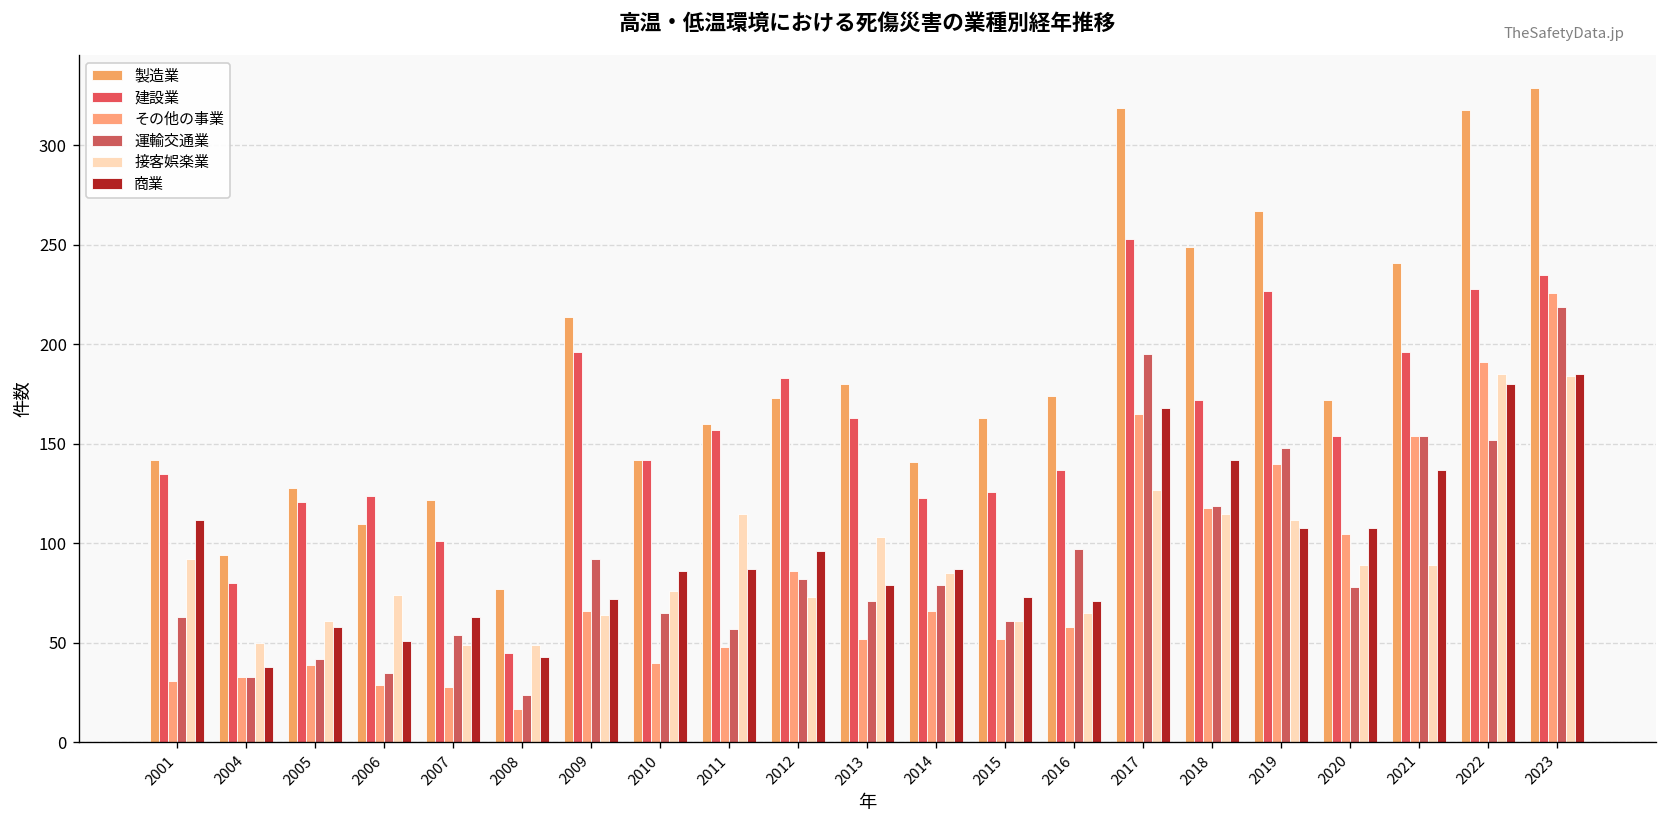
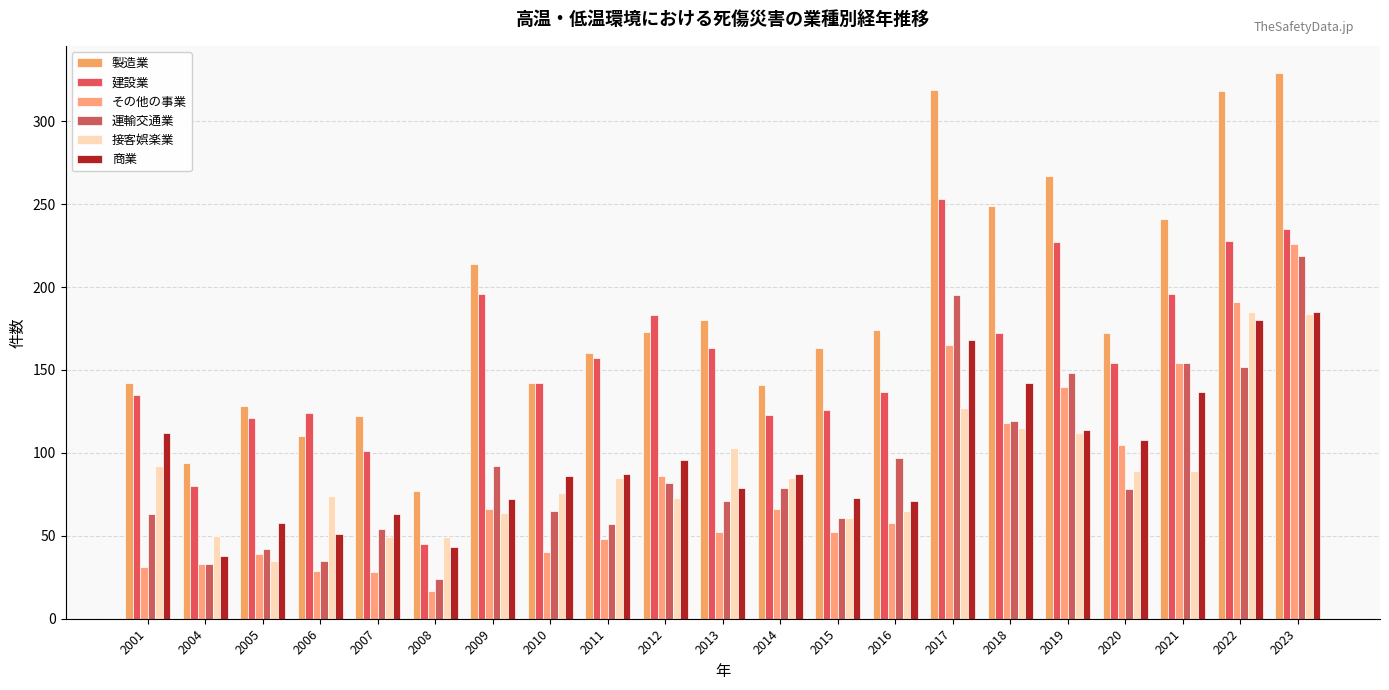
接客娯楽業, 2005: 61 -> 35
接客娯楽業, 2011: 115 -> 85
商業, 2019: 108 -> 114
